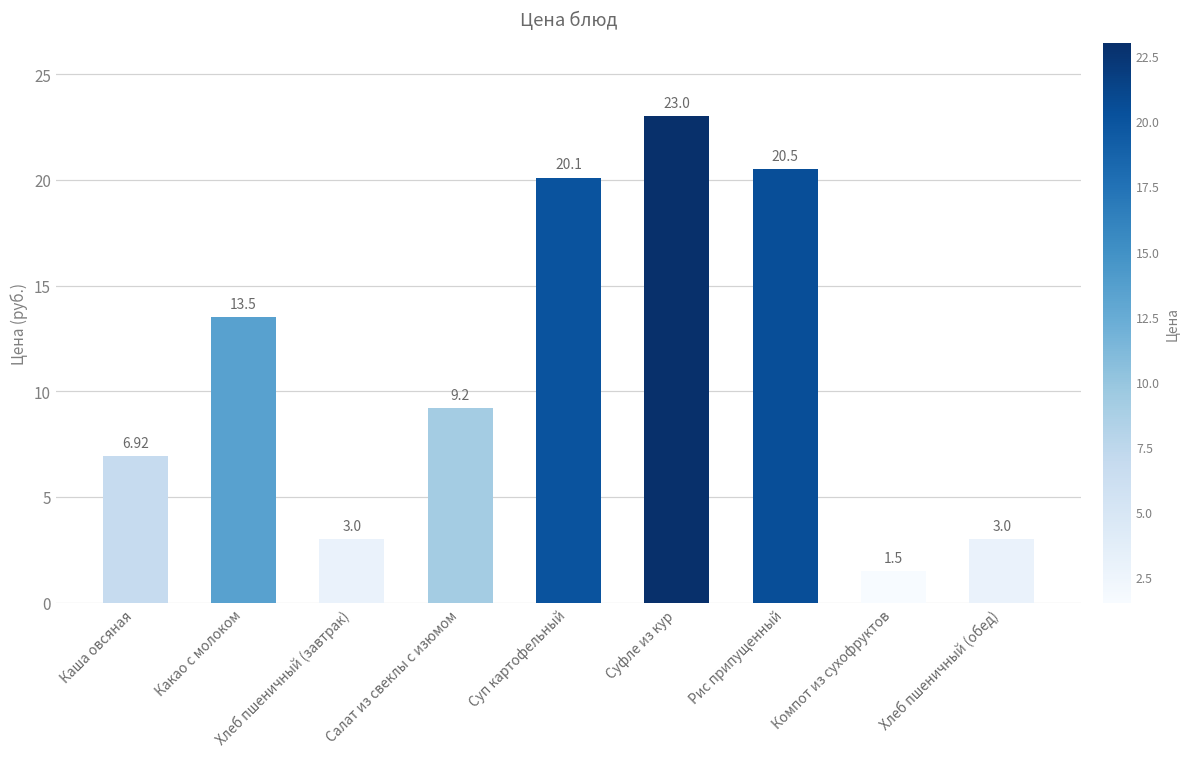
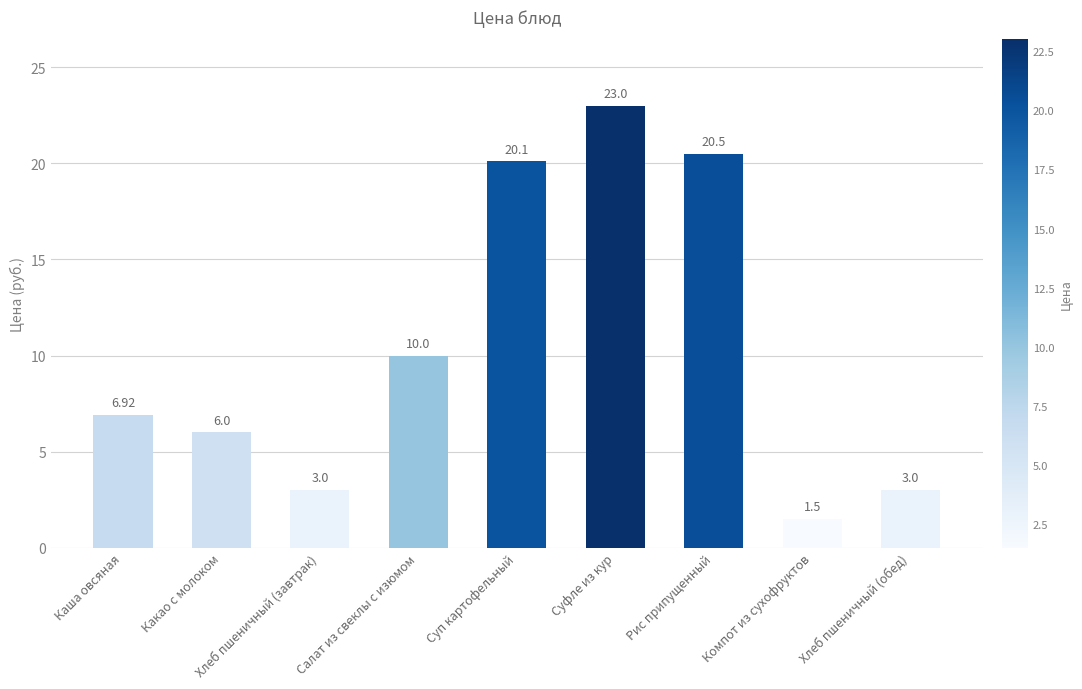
Какао с молоком: 13.5 -> 6.0
Салат из свеклы с изюмом: 9.2 -> 10.0
